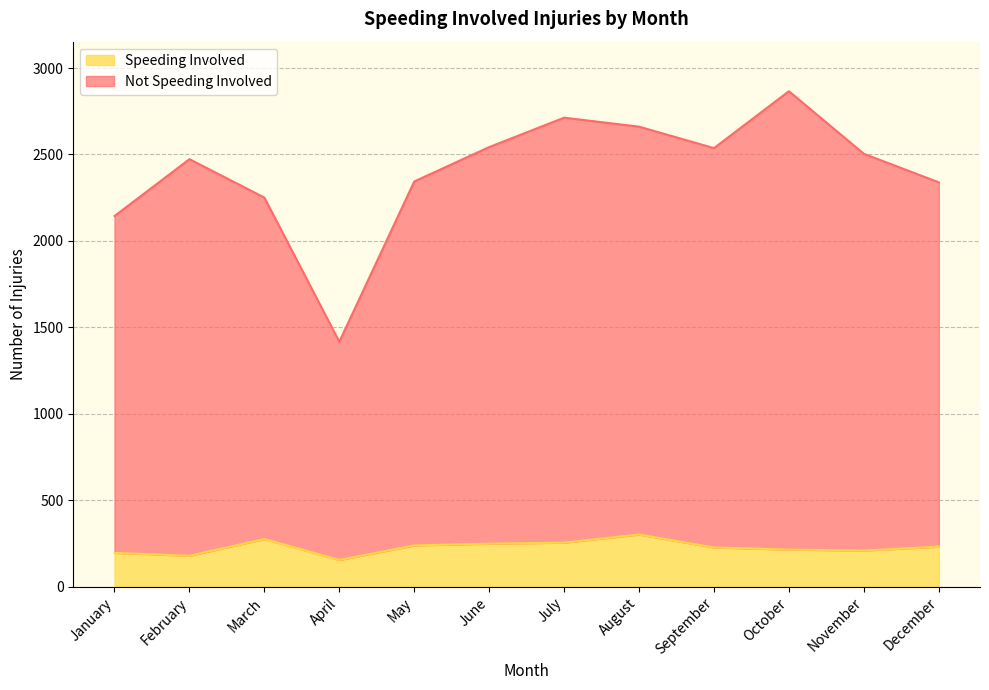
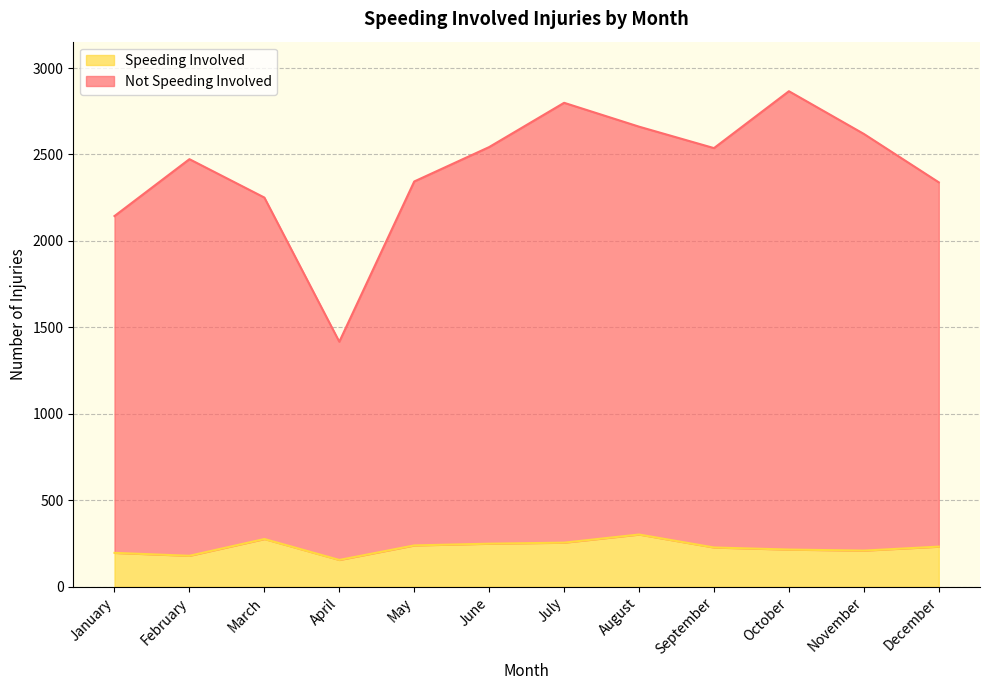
Not Speeding Involved, July: 2460 -> 2540
Not Speeding Involved, November: 2300 -> 2410
